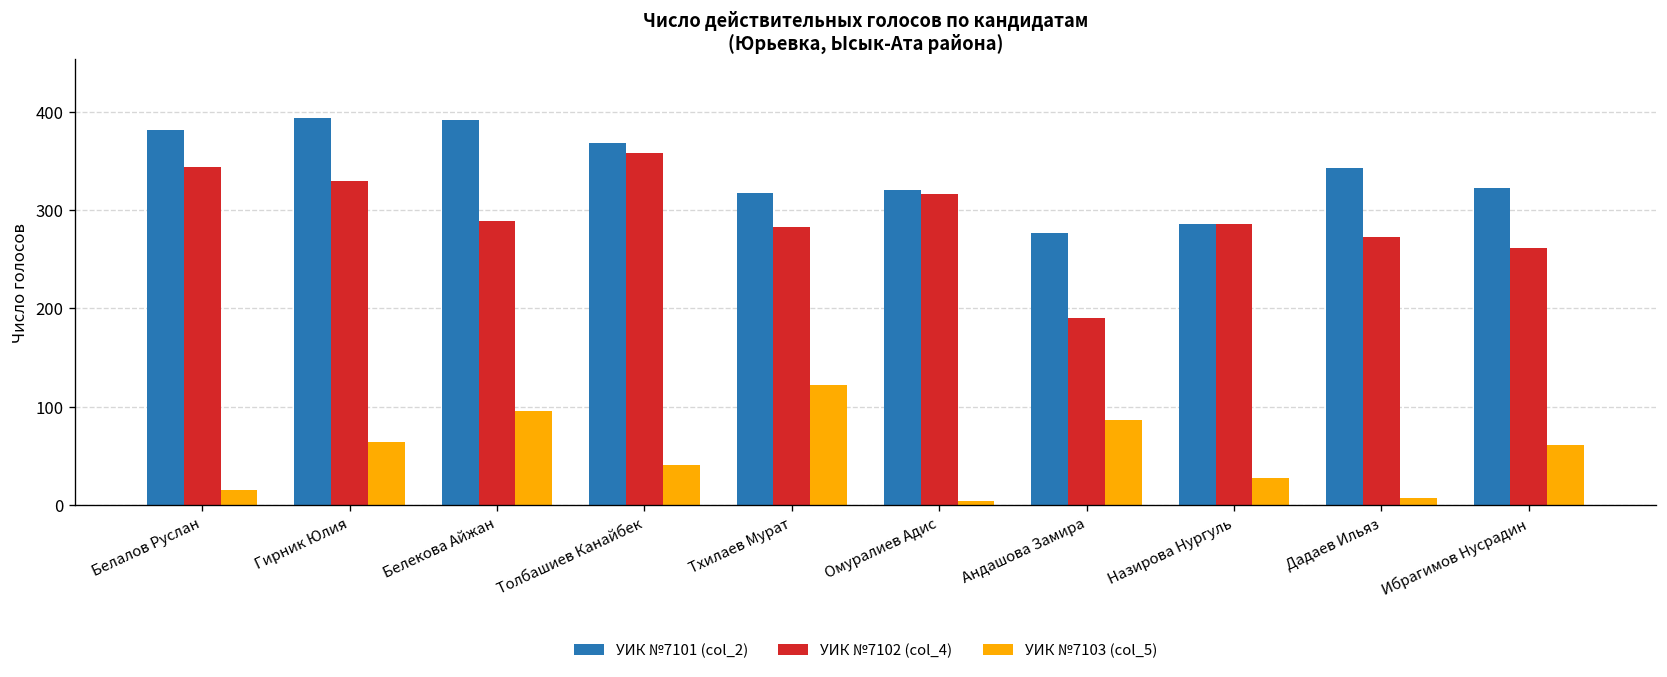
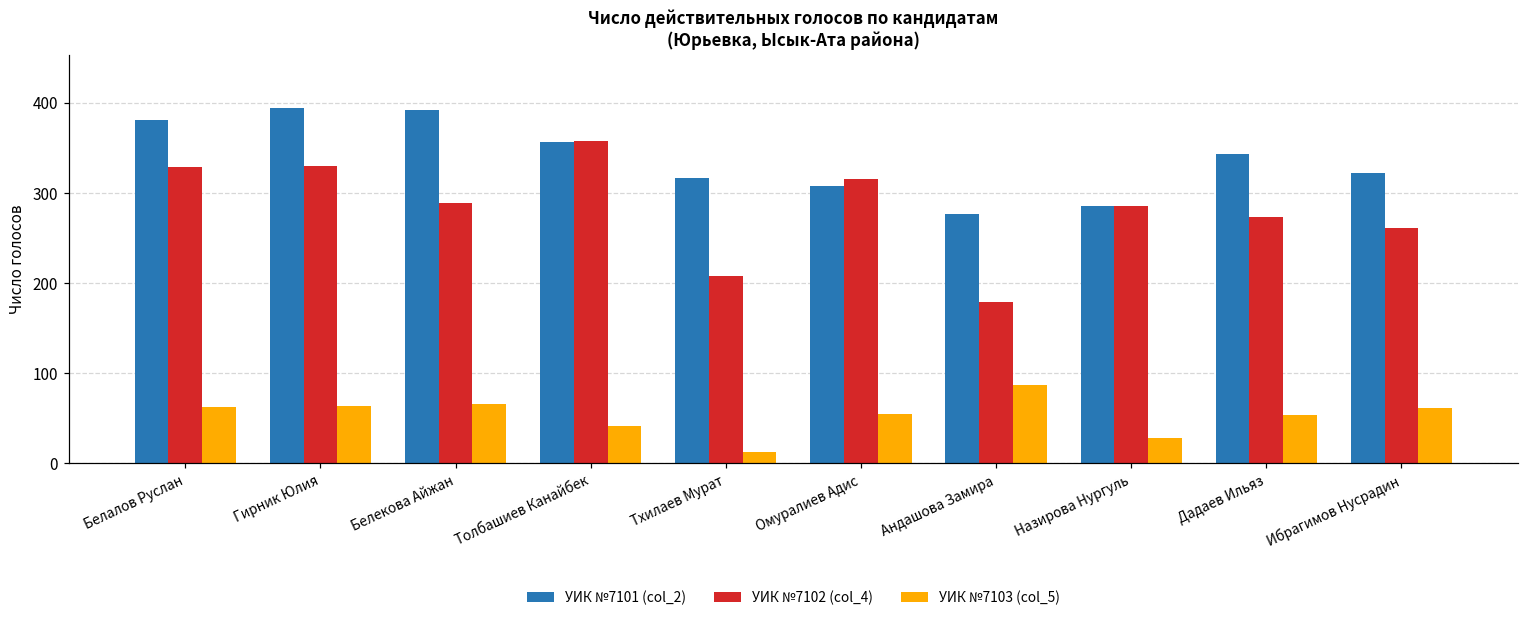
УИК №7102 (col_4), Белалов Руслан: 340 -> 330
УИК №7103 (col_5), Белалов Руслан: 20 -> 60
УИК №7103 (col_5), Белекова Айжан: 100 -> 70
УИК №7101 (col_2), Толбашиев Канайбек: 370 -> 360
УИК №7102 (col_4), Тхилаев Мурат: 280 -> 210
УИК №7103 (col_5), Тхилаев Мурат: 120 -> 10
УИК №7101 (col_2), Омуралиев Адис: 320 -> 310
УИК №7103 (col_5), Омуралиев Адис: 0 -> 60
УИК №7102 (col_4), Андашова Замира: 190 -> 180
УИК №7103 (col_5), Дадаев Ильяз: 10 -> 50
